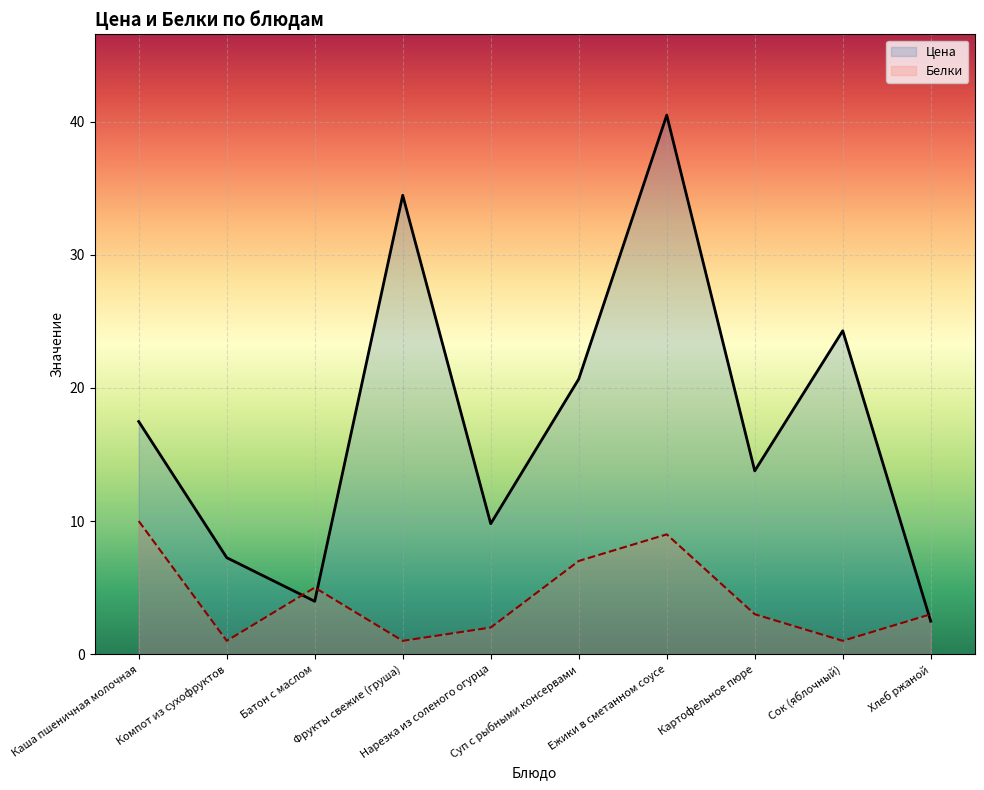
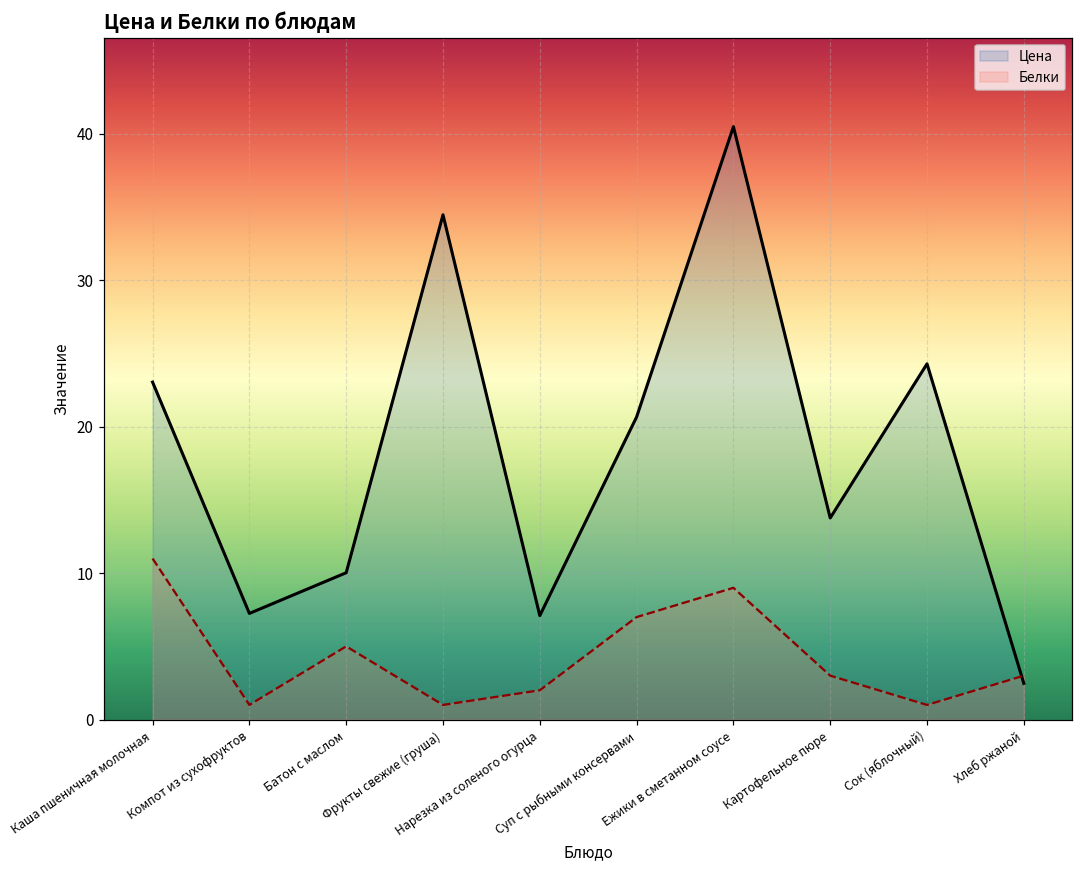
Цена, Каша пшеничная молочная: 17.5 -> 23.1
Белки, Каша пшеничная молочная: 10 -> 11
Цена, Батон с маслом: 4.0 -> 10.0
Цена, Нарезка из соленого огурца: 9.8 -> 7.1
